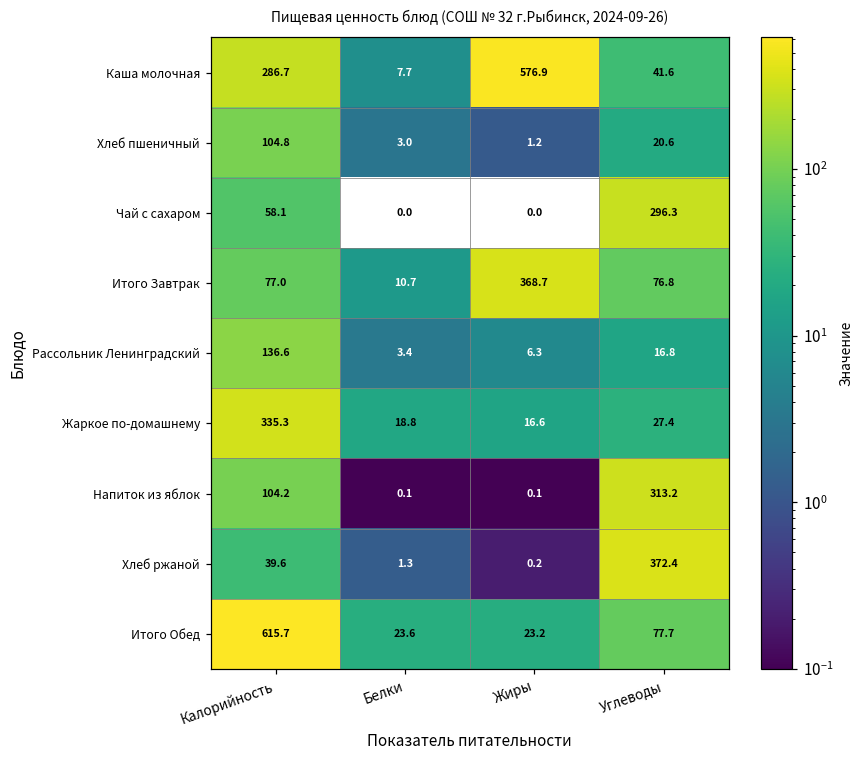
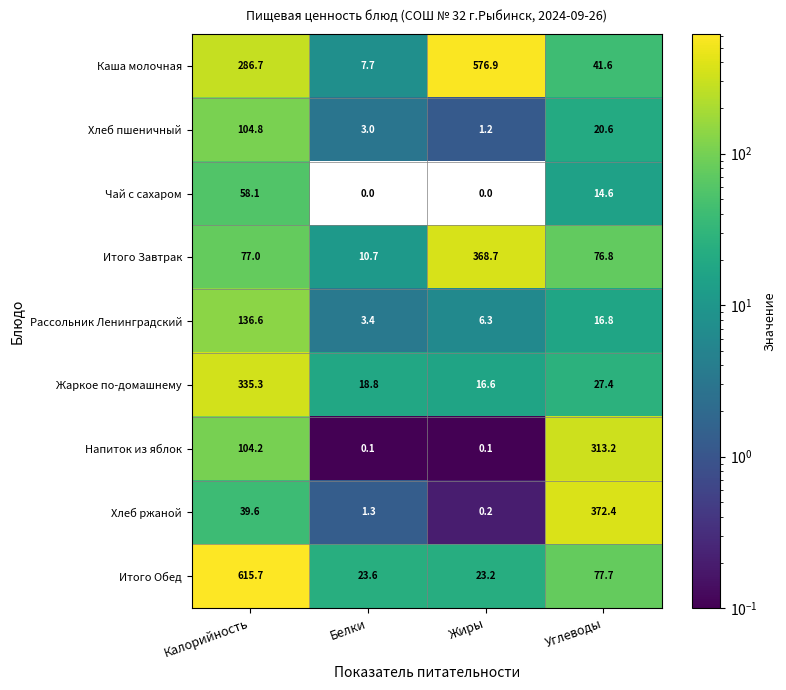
Чай с сахаром, Углеводы: 296.3 -> 14.6
